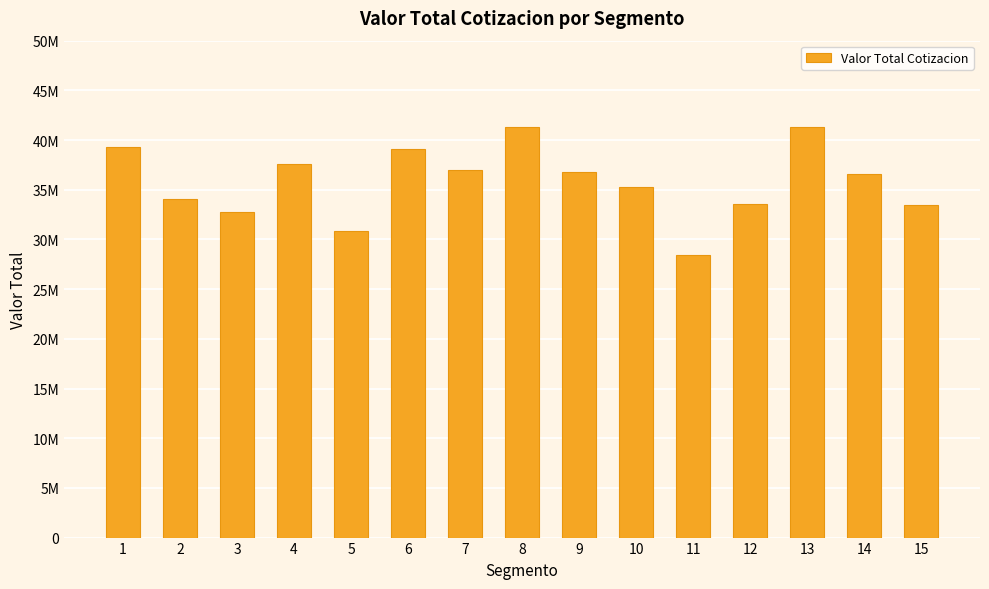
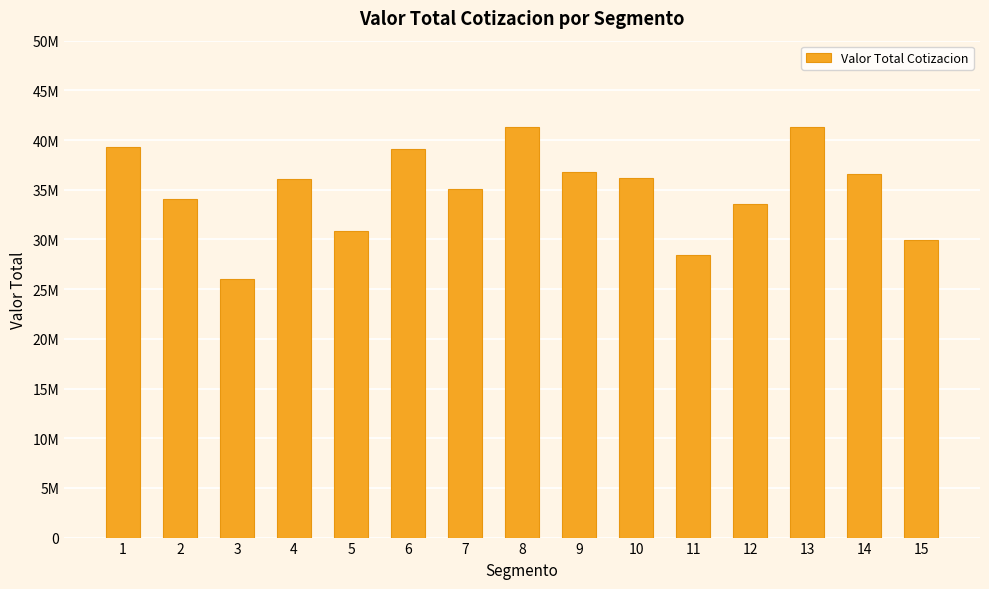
3: 33000000 -> 26000000
4: 38000000 -> 36000000
7: 37000000 -> 35000000
10: 35000000 -> 36000000
15: 33000000 -> 30000000
